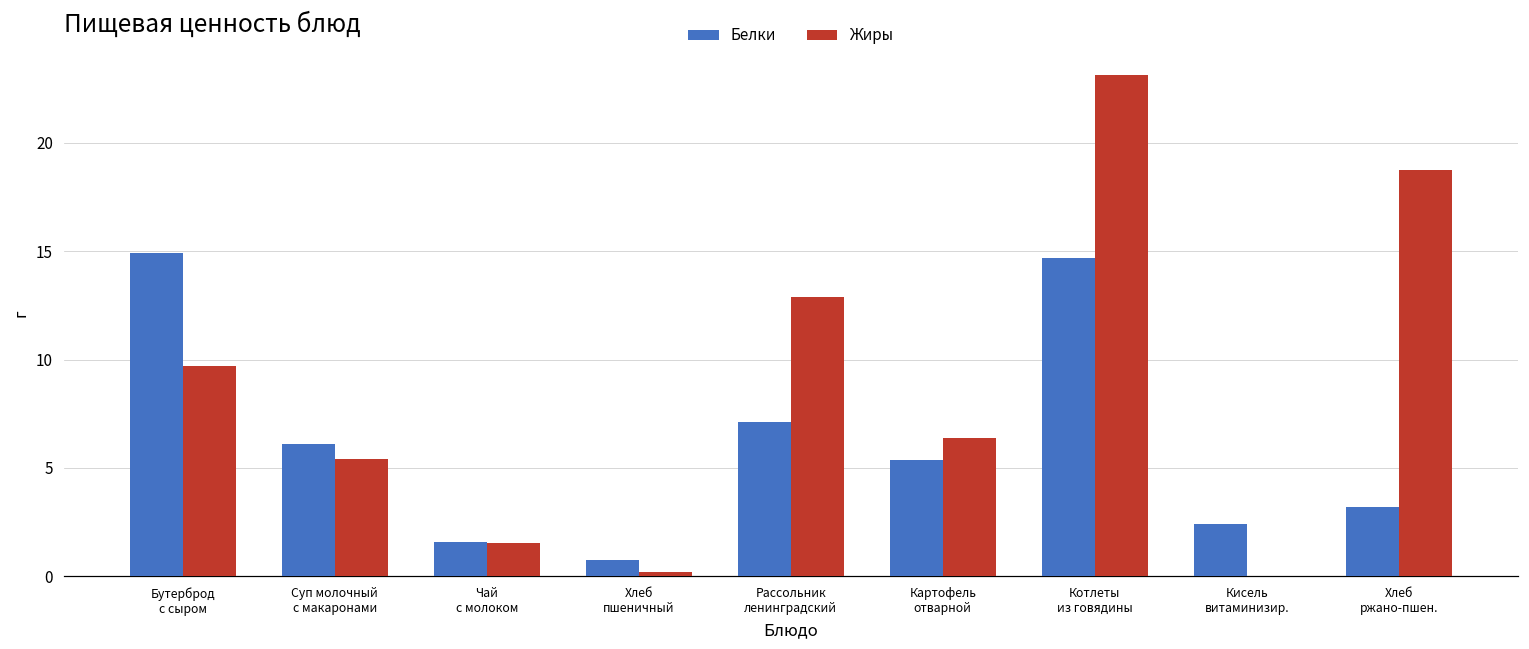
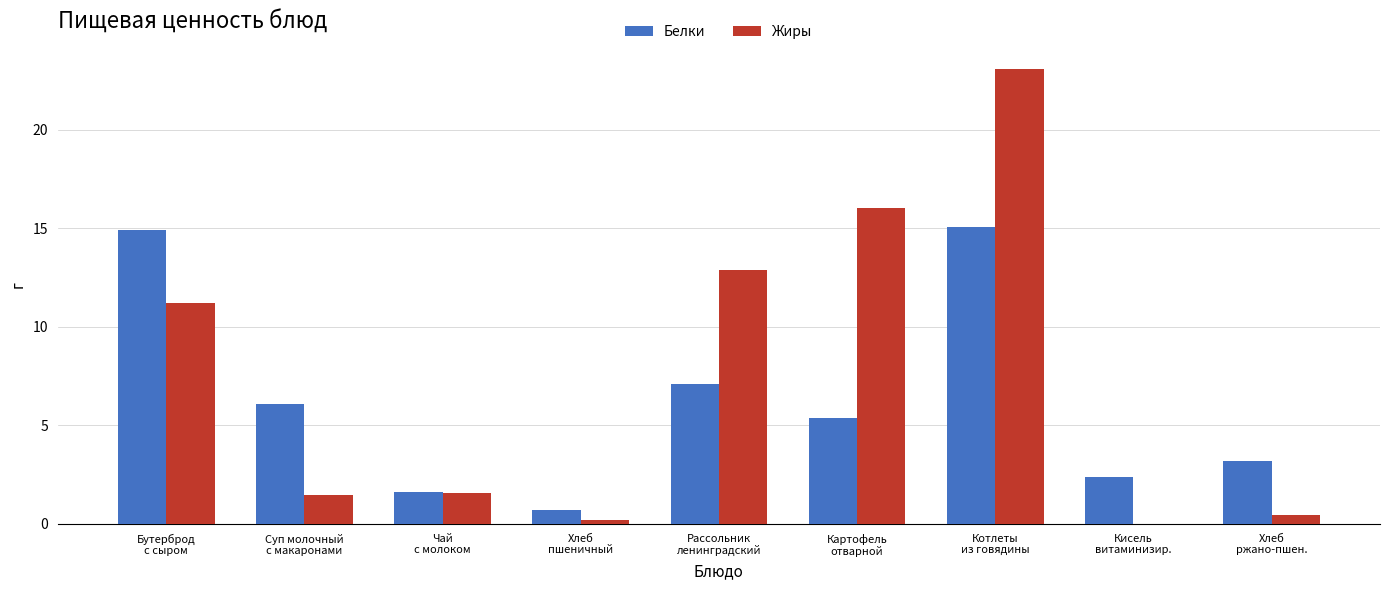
Жиры, Бутерброд с сыром: 9.7 -> 11.2
Жиры, Суп молочный с макаронами: 5.4 -> 1.5
Жиры, Картофель отварной: 6.4 -> 16.1
Белки, Котлеты из говядины: 14.7 -> 15.1
Жиры, Хлеб ржано-пшен.: 18.7 -> 0.4
